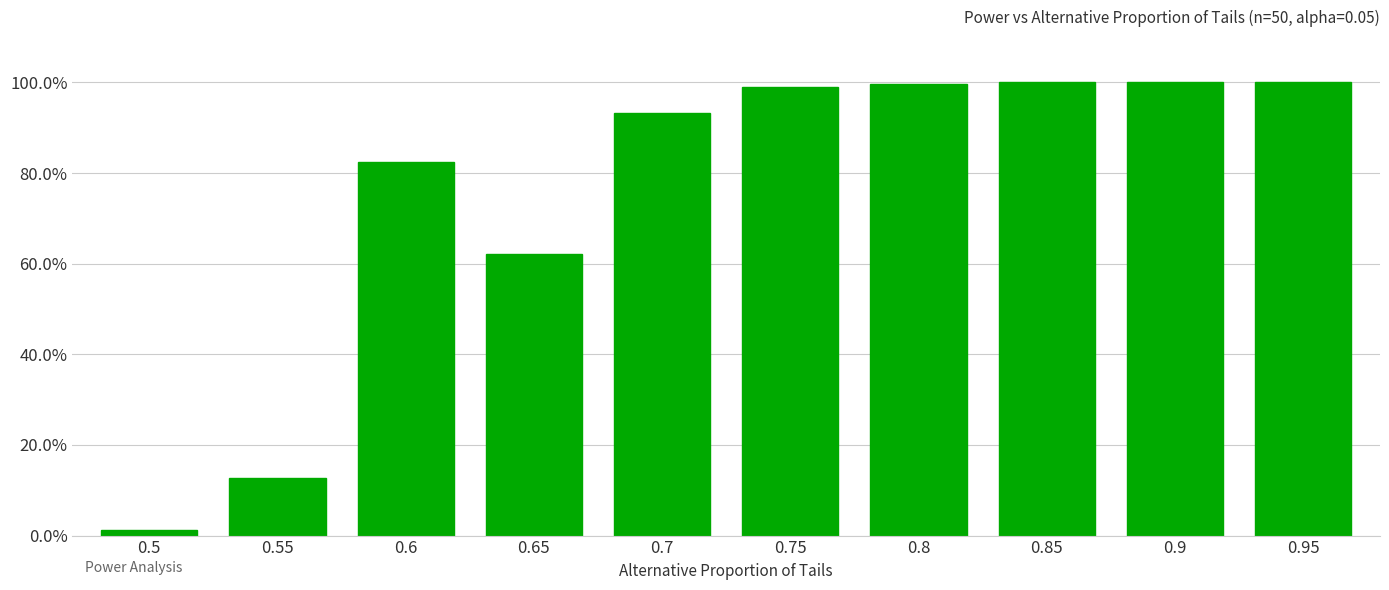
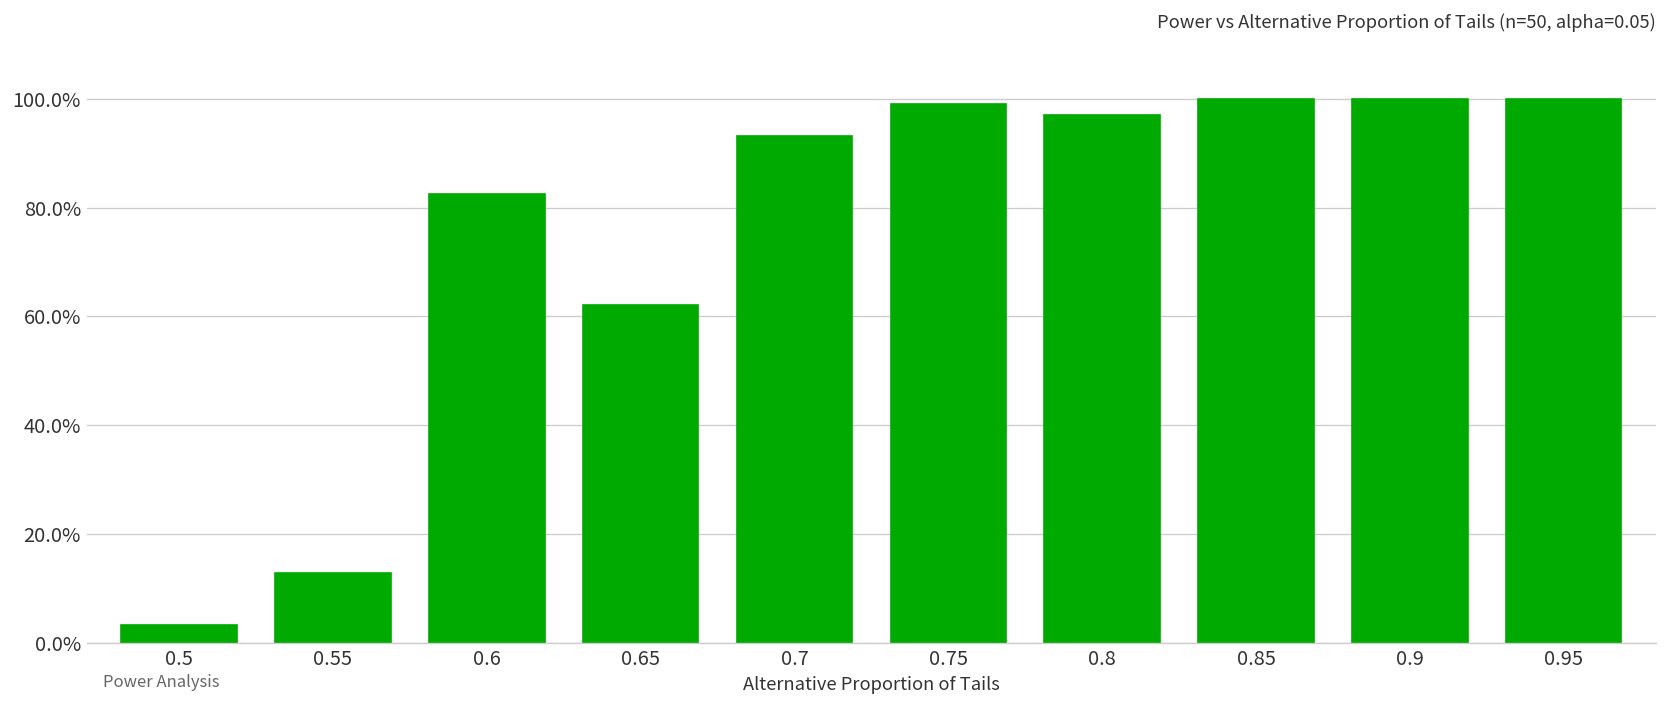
0.5: 1% -> 3%
0.8: 100% -> 97%
